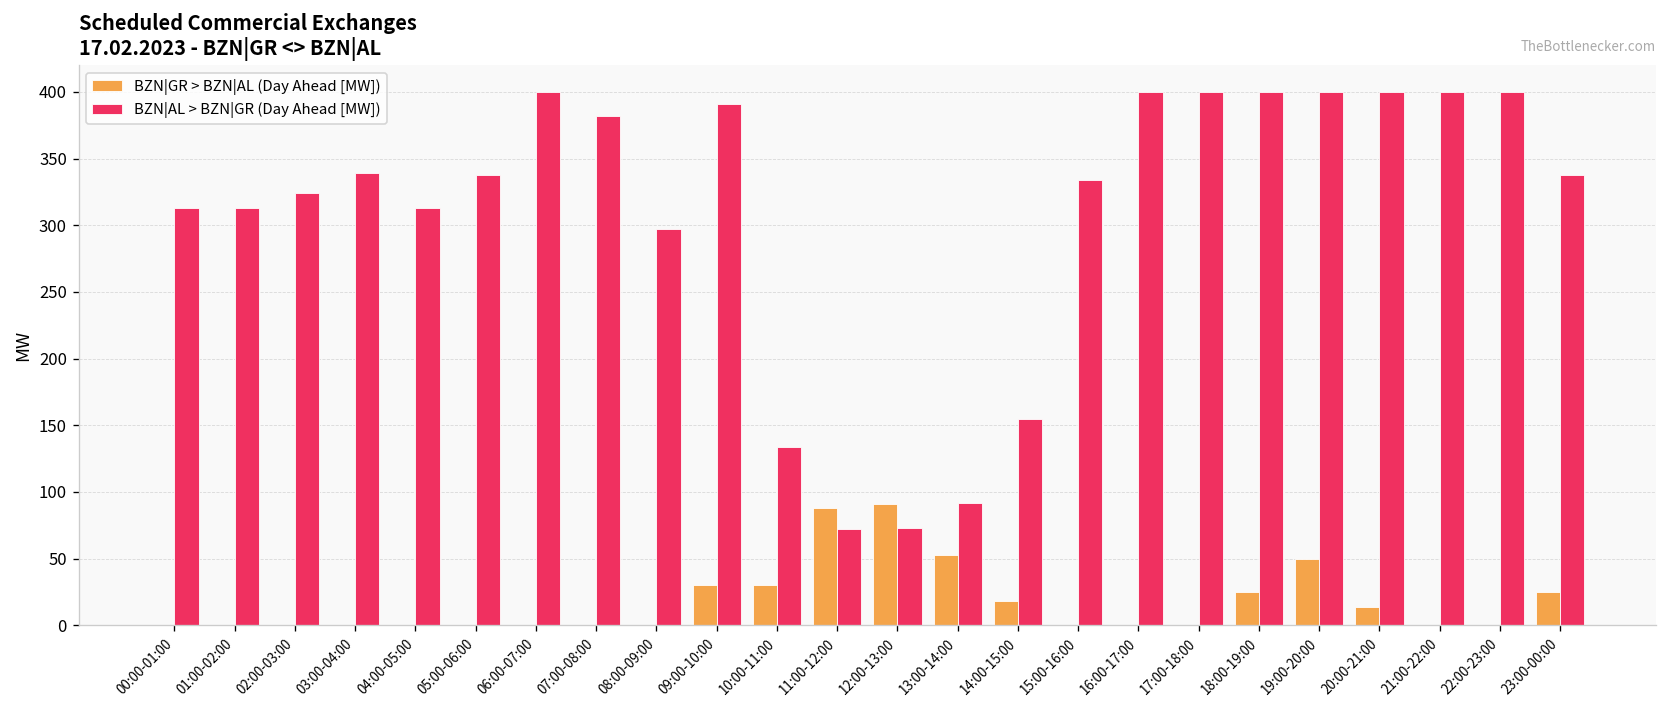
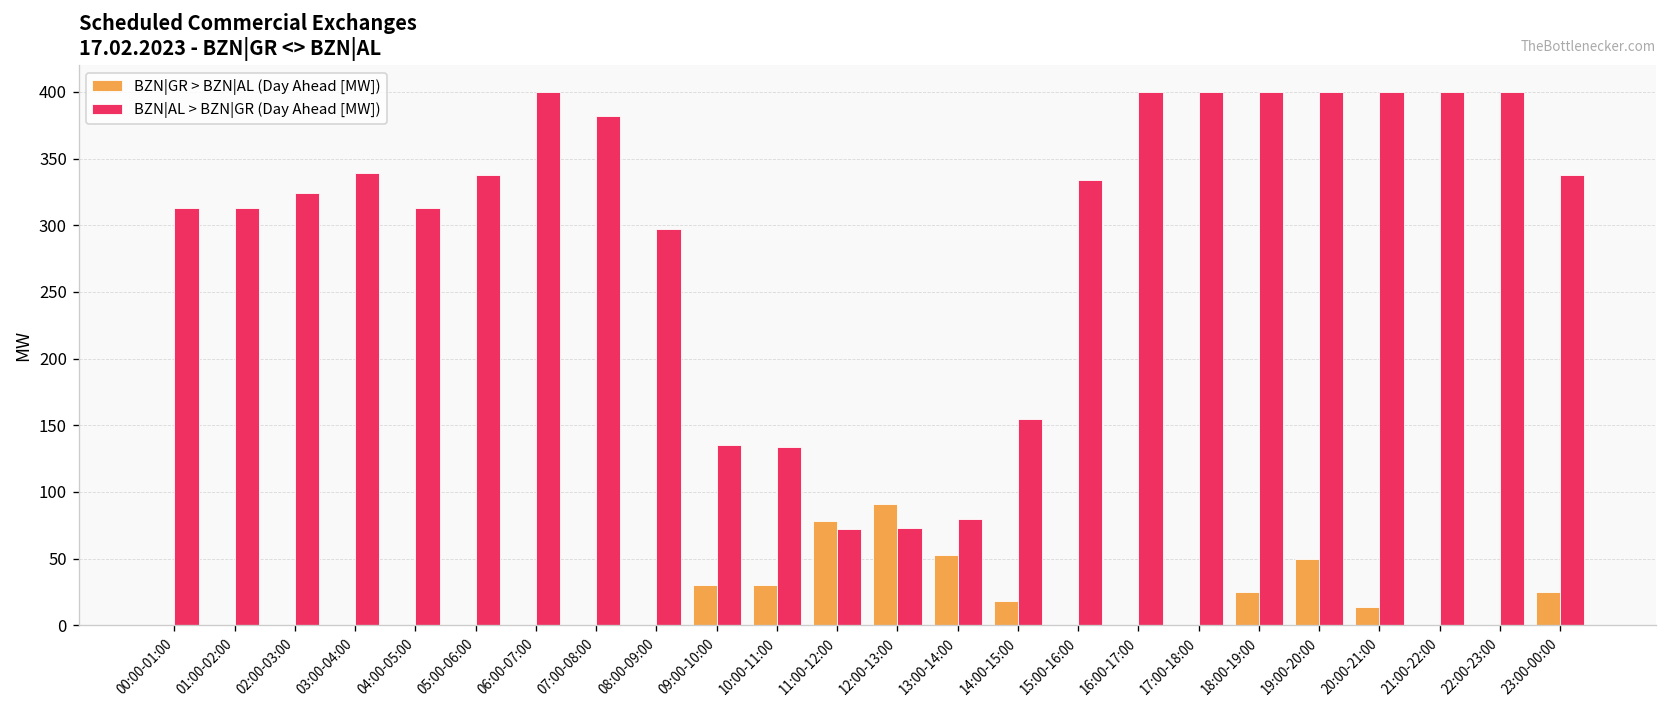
BZN|AL > BZN|GR (Day Ahead [MW]), 09:00-10:00: 391 -> 135
BZN|GR > BZN|AL (Day Ahead [MW]), 11:00-12:00: 88 -> 78
BZN|AL > BZN|GR (Day Ahead [MW]), 13:00-14:00: 92 -> 80
